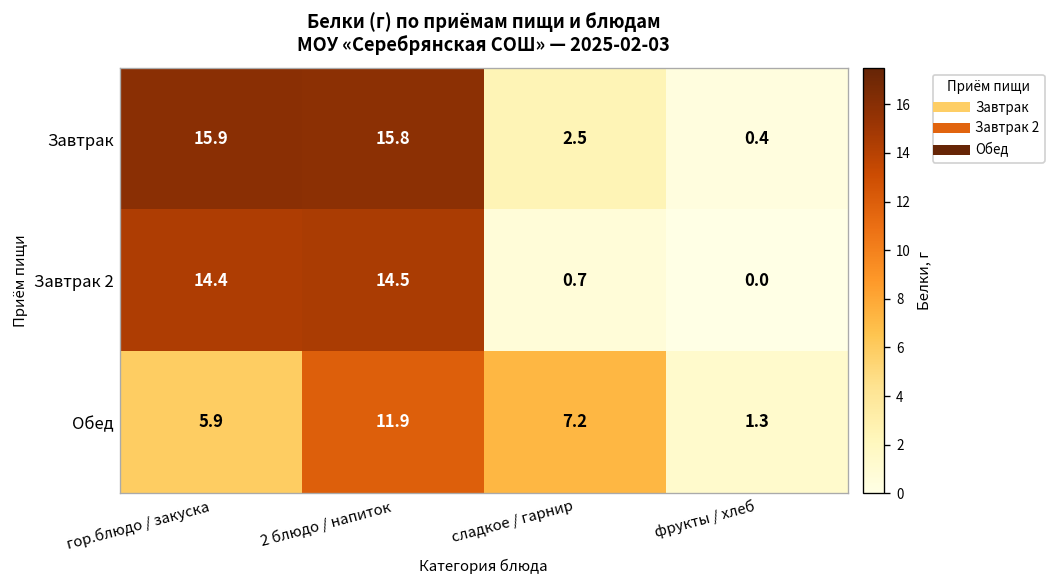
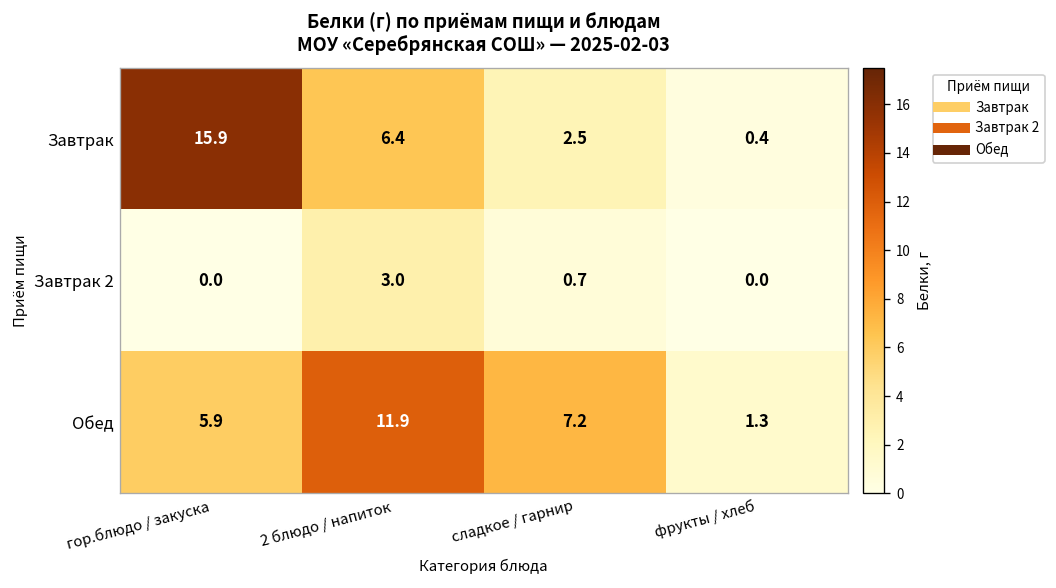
Завтрак, 2 блюдо / напиток: 15.8 -> 6.4
Завтрак 2, гор.блюдо / закуска: 14.4 -> 0.0
Завтрак 2, 2 блюдо / напиток: 14.5 -> 3.0
